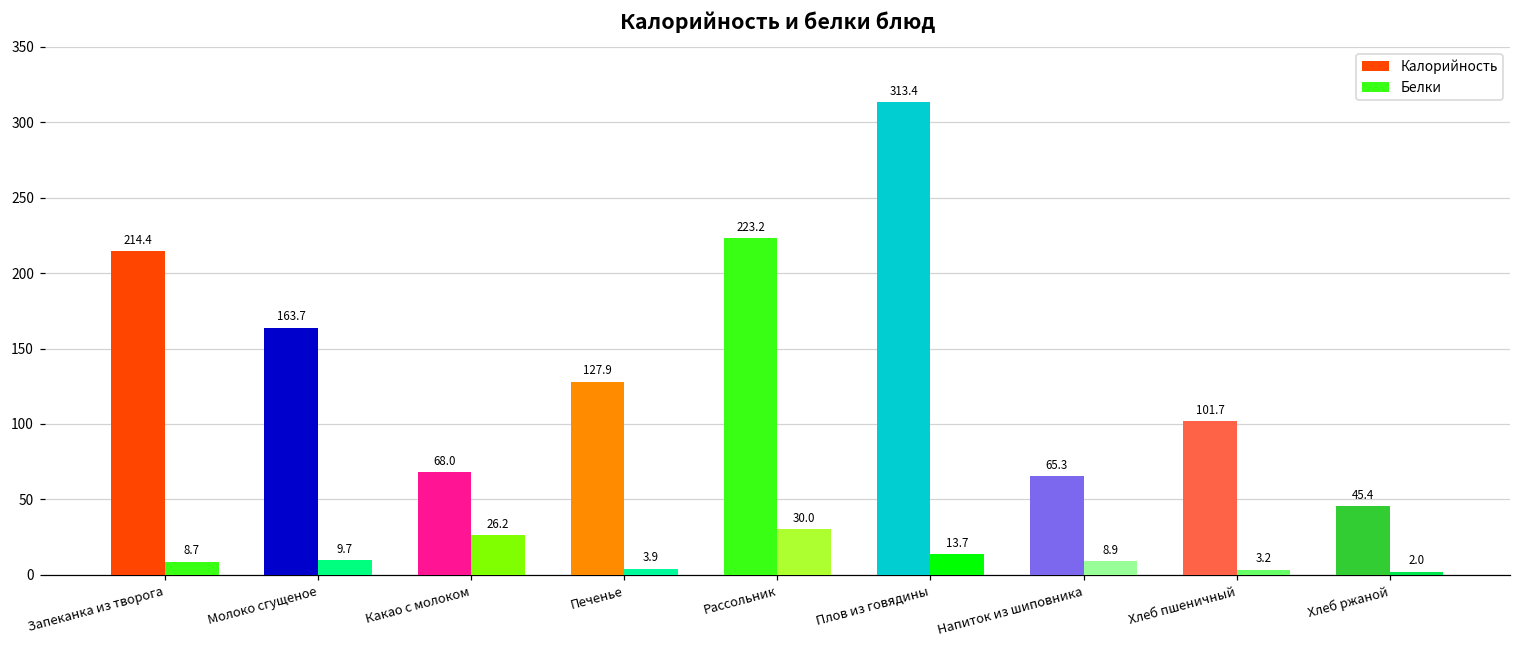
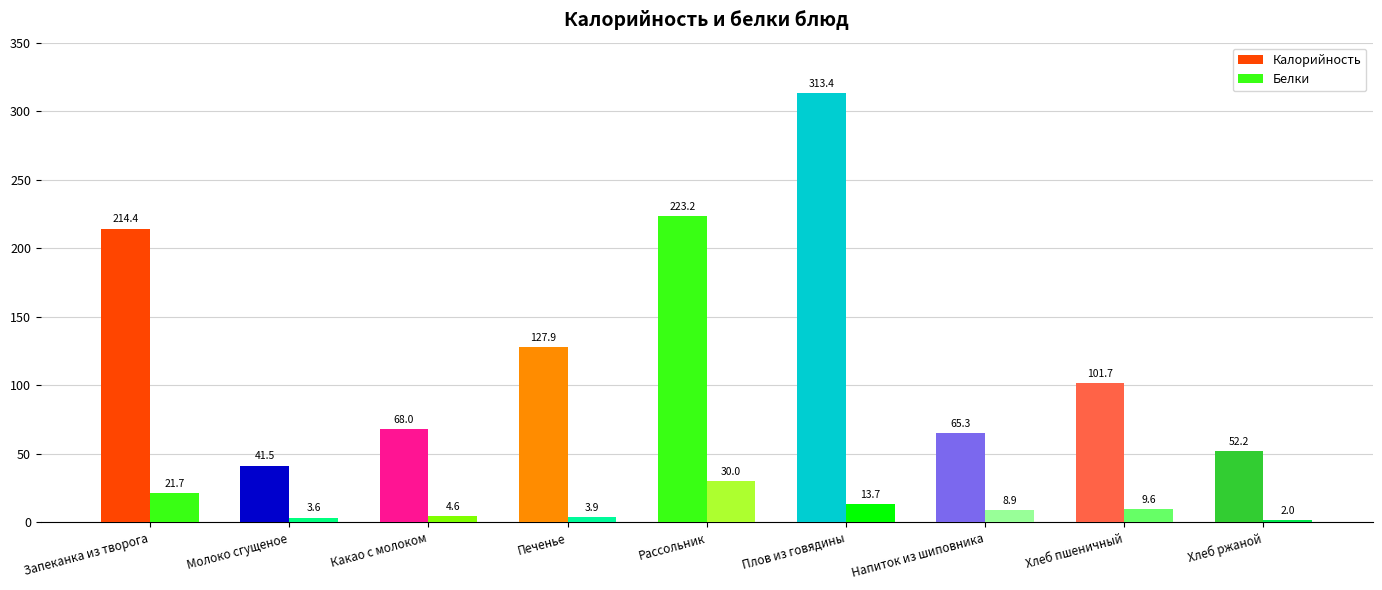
Белки, Запеканка из творога: 8.7 -> 21.7
Калорийность, Молоко сгущеное: 163.7 -> 41.5
Белки, Молоко сгущеное: 9.7 -> 3.6
Белки, Какао с молоком: 26.2 -> 4.6
Белки, Хлеб пшеничный: 3.2 -> 9.6
Калорийность, Хлеб ржаной: 45.4 -> 52.2
